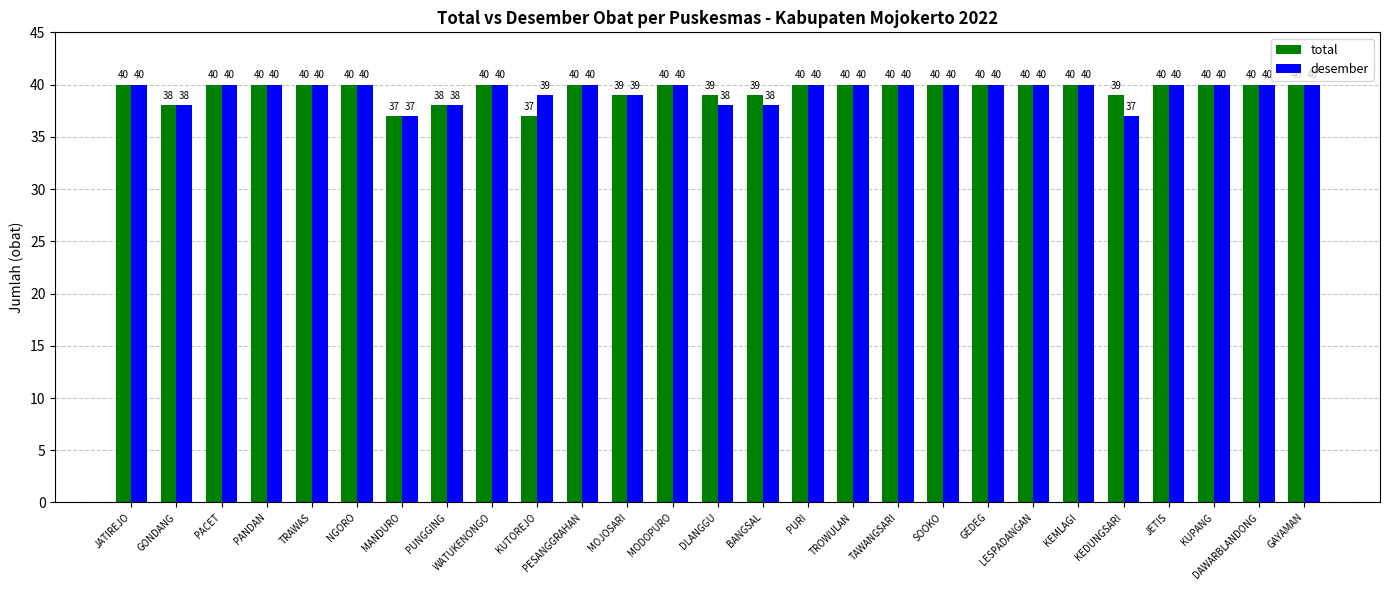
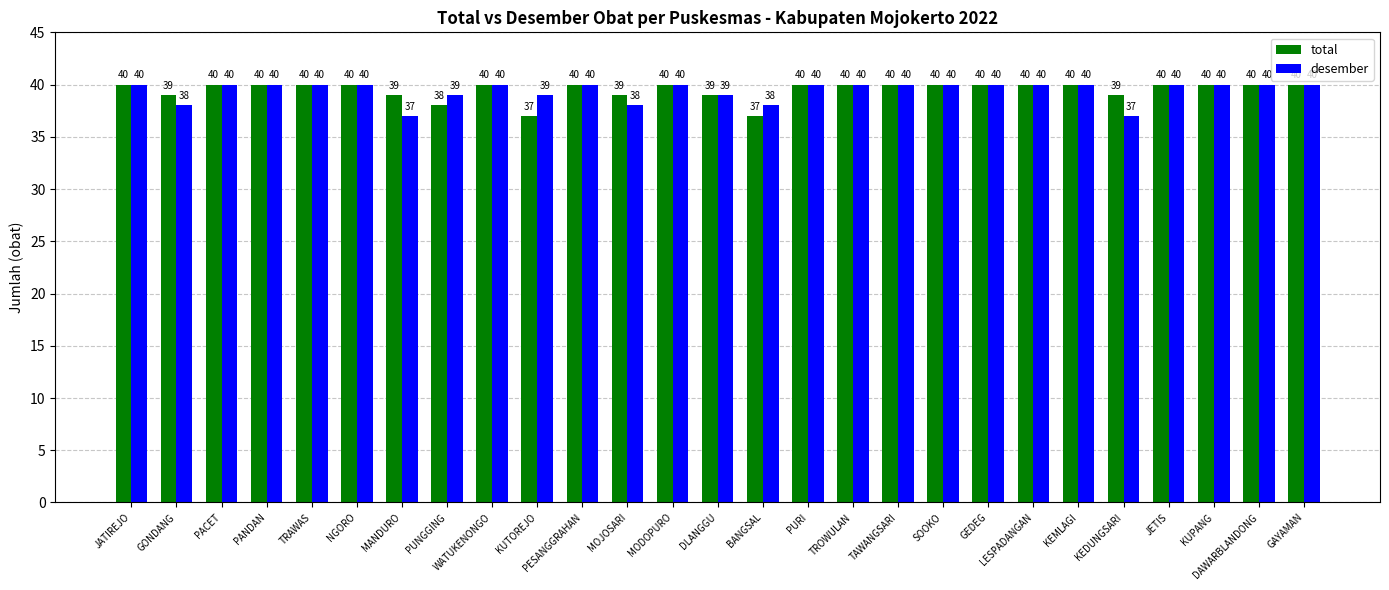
total, GONDANG: 38 -> 39
total, MANDURO: 37 -> 39
desember, PUNGGING: 38 -> 39
desember, MOJOSARI: 39 -> 38
desember, DLANGGU: 38 -> 39
total, BANGSAL: 39 -> 37
